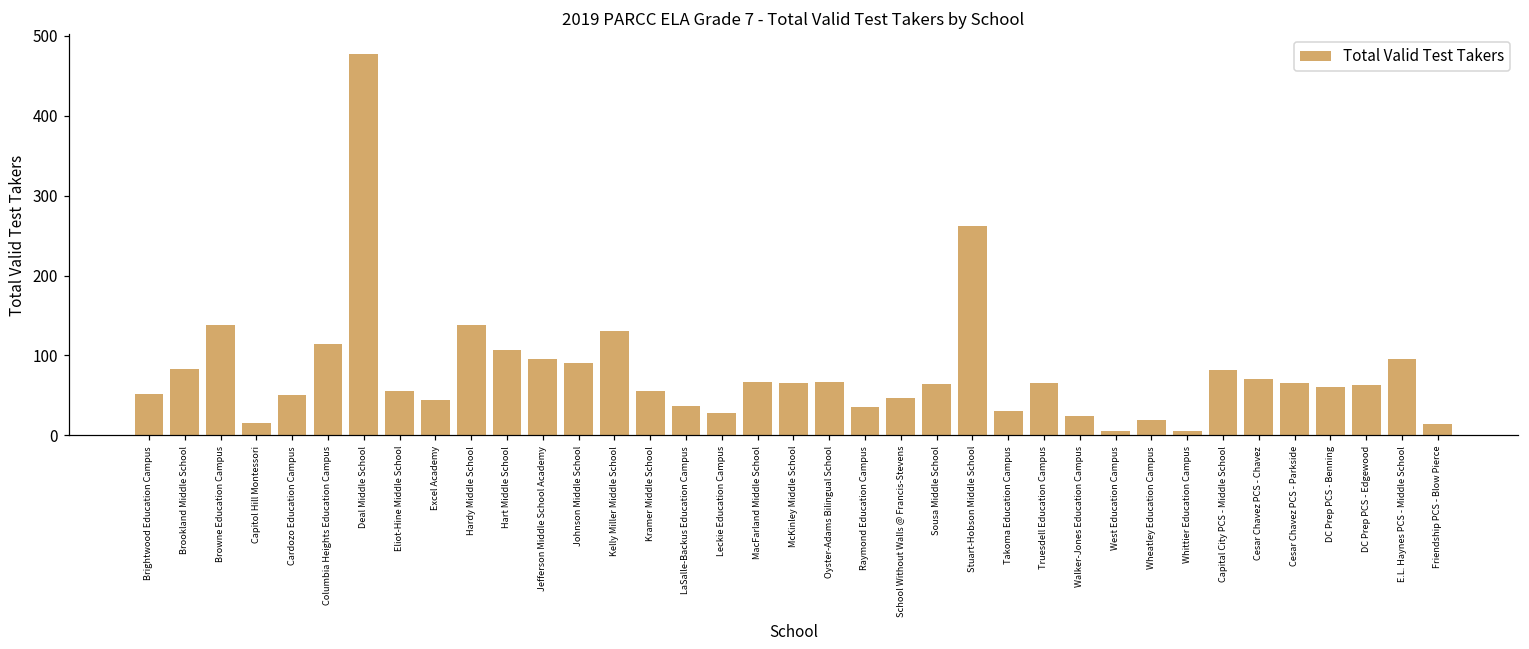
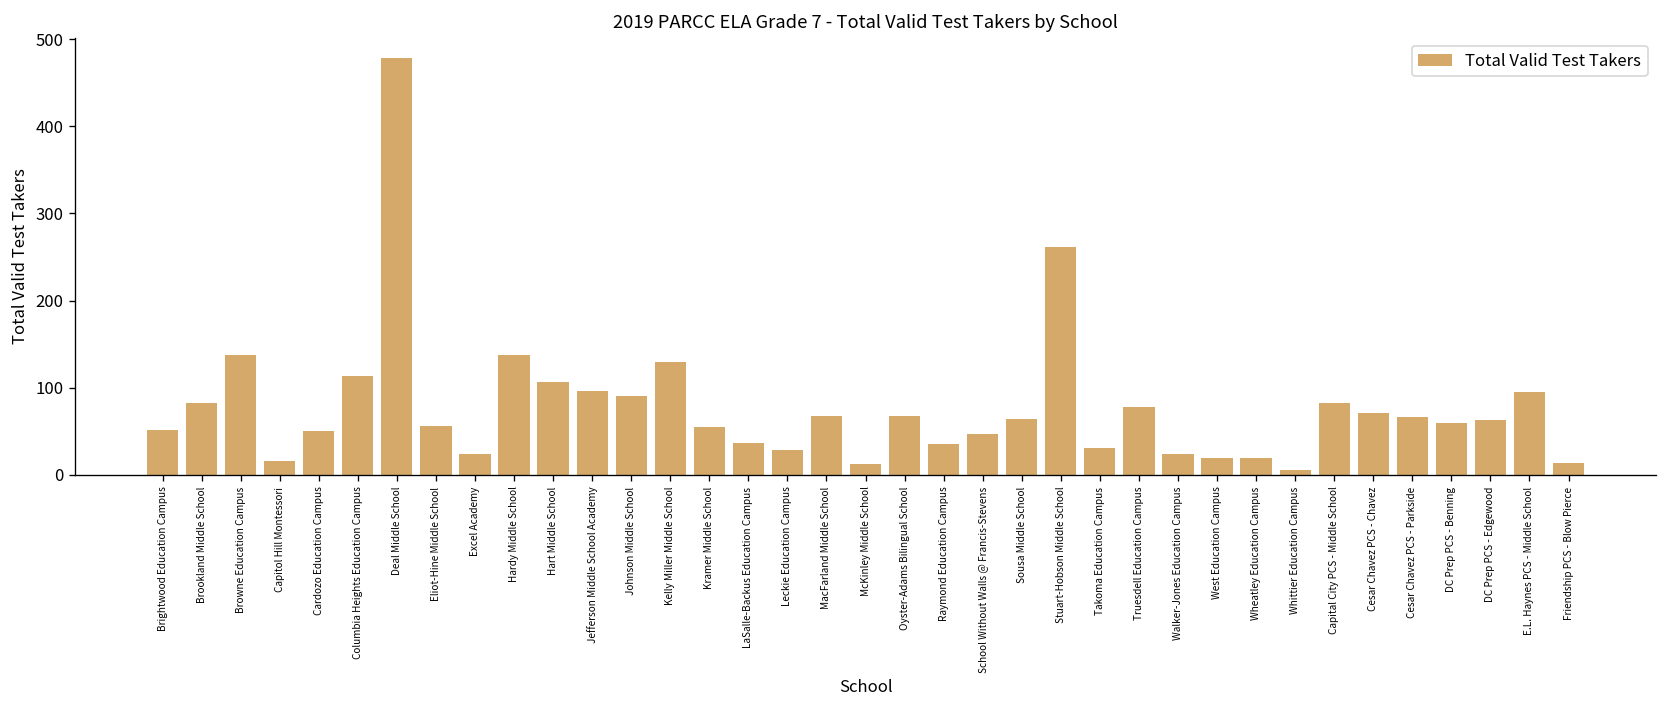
Excel Academy: 40 -> 20
McKinley Middle School: 70 -> 10
Truesdell Education Campus: 70 -> 80
West Education Campus: 10 -> 20
